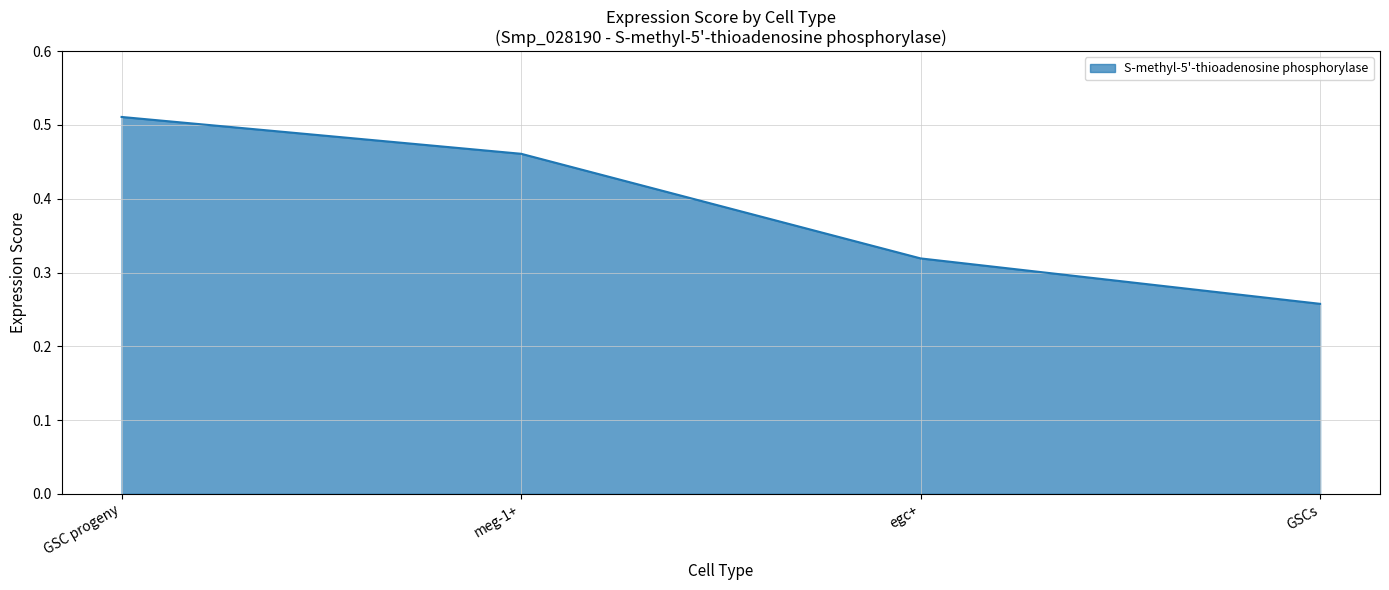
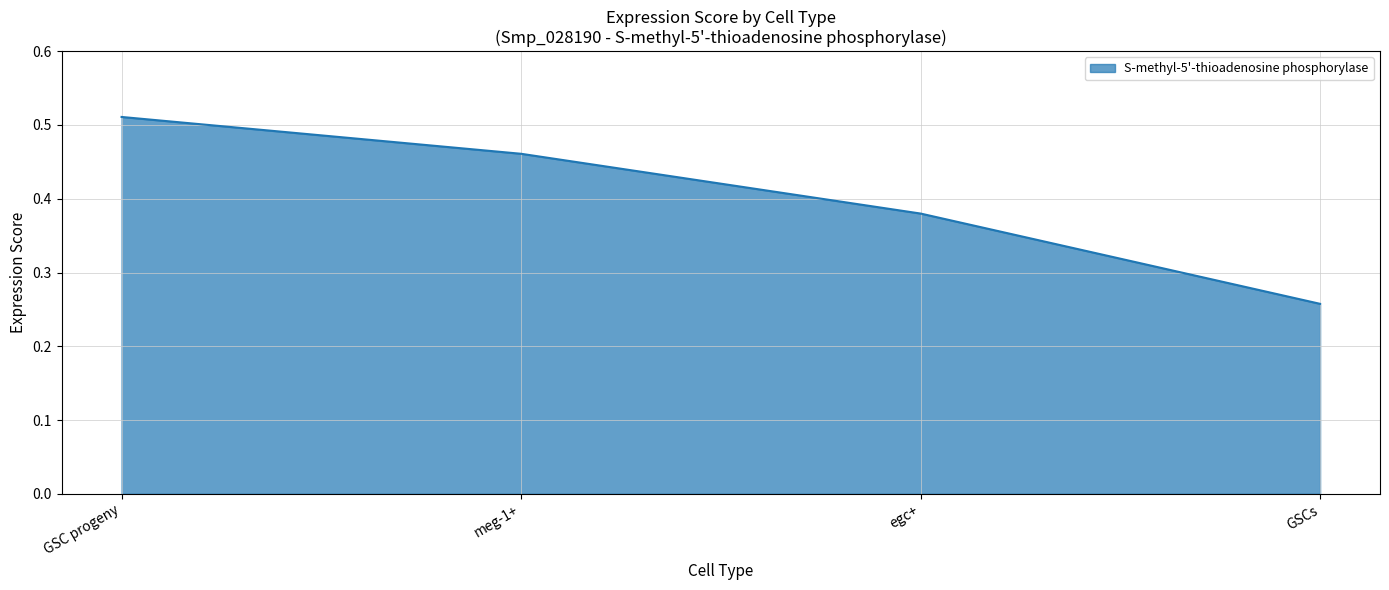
egc+: 0.32 -> 0.38
